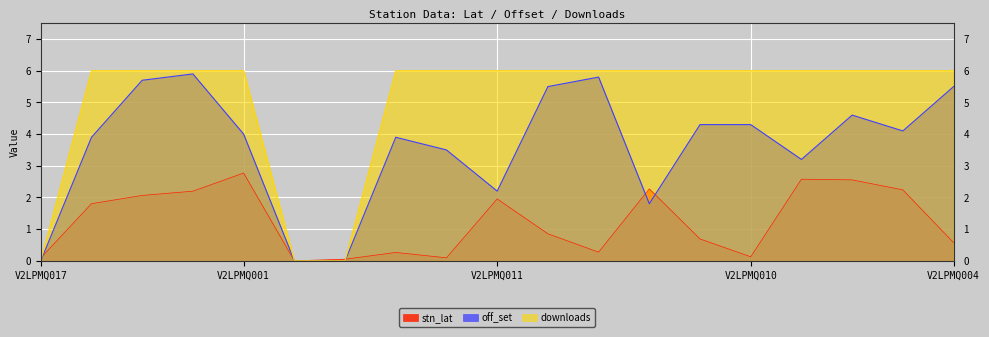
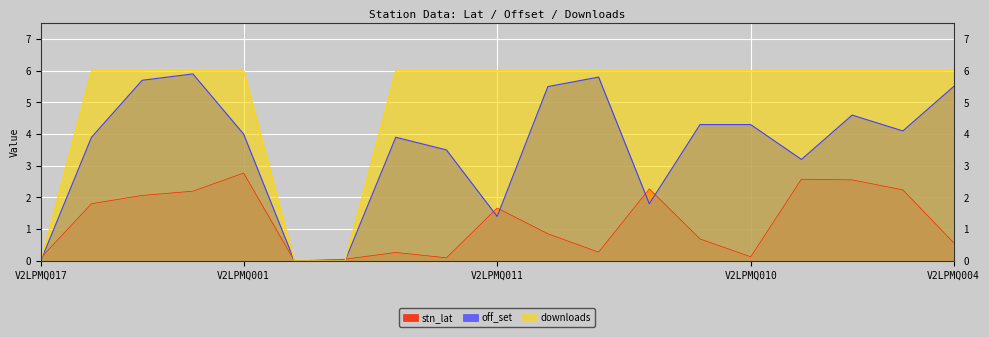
stn_lat, V2LPMQ011: 2.0 -> 1.7
off_set, V2LPMQ011: 2.2 -> 1.4
